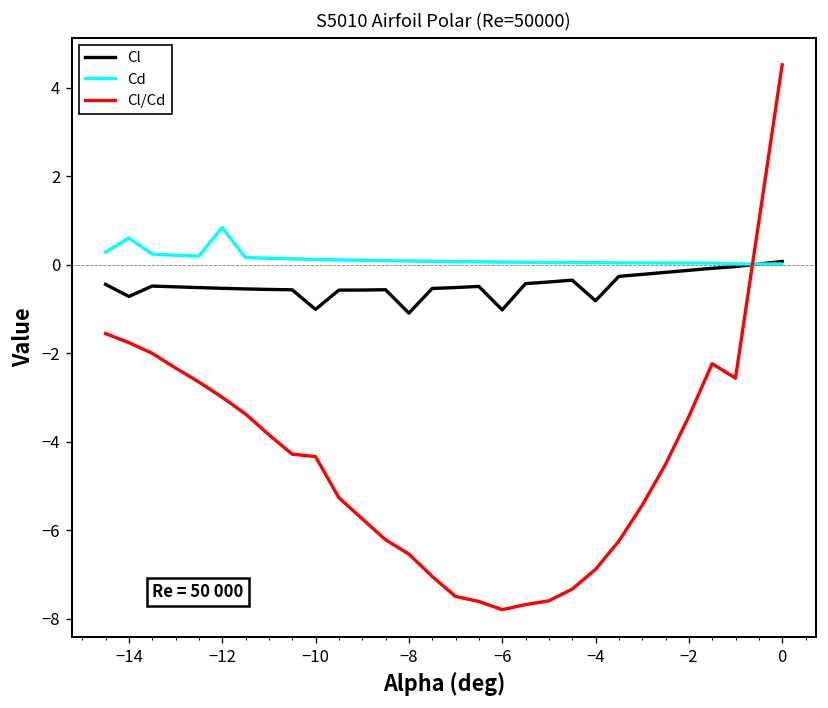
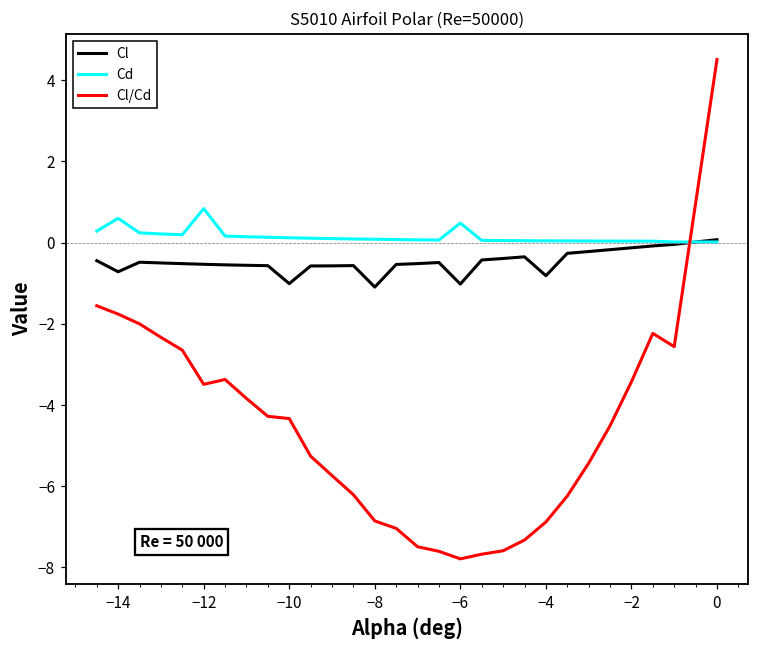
Cl/Cd, −12: -3.0 -> -3.5
Cl/Cd, −8: -6.5 -> -6.9
Cd, −6: 0.1 -> 0.5
